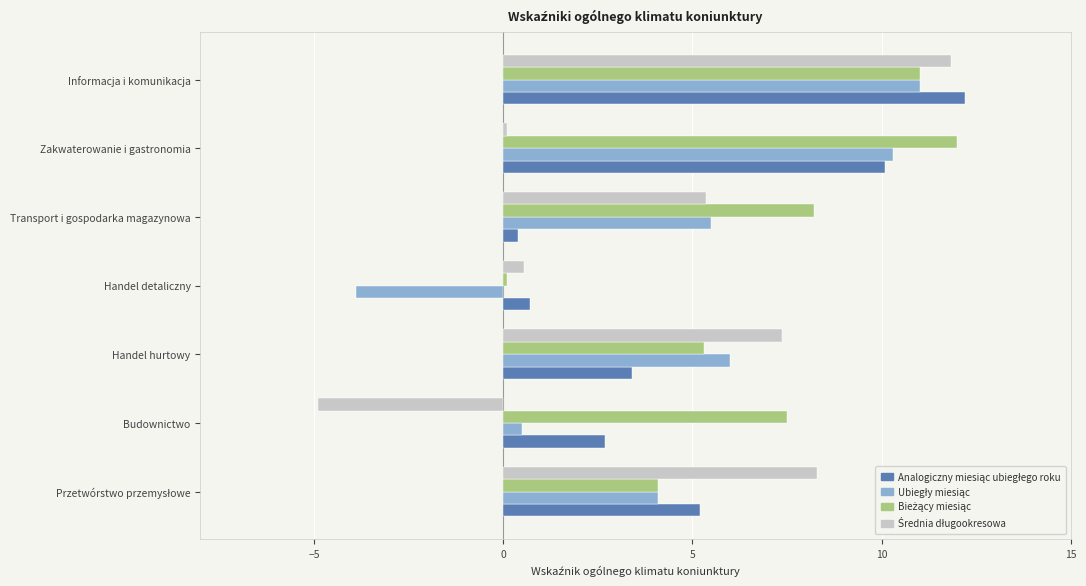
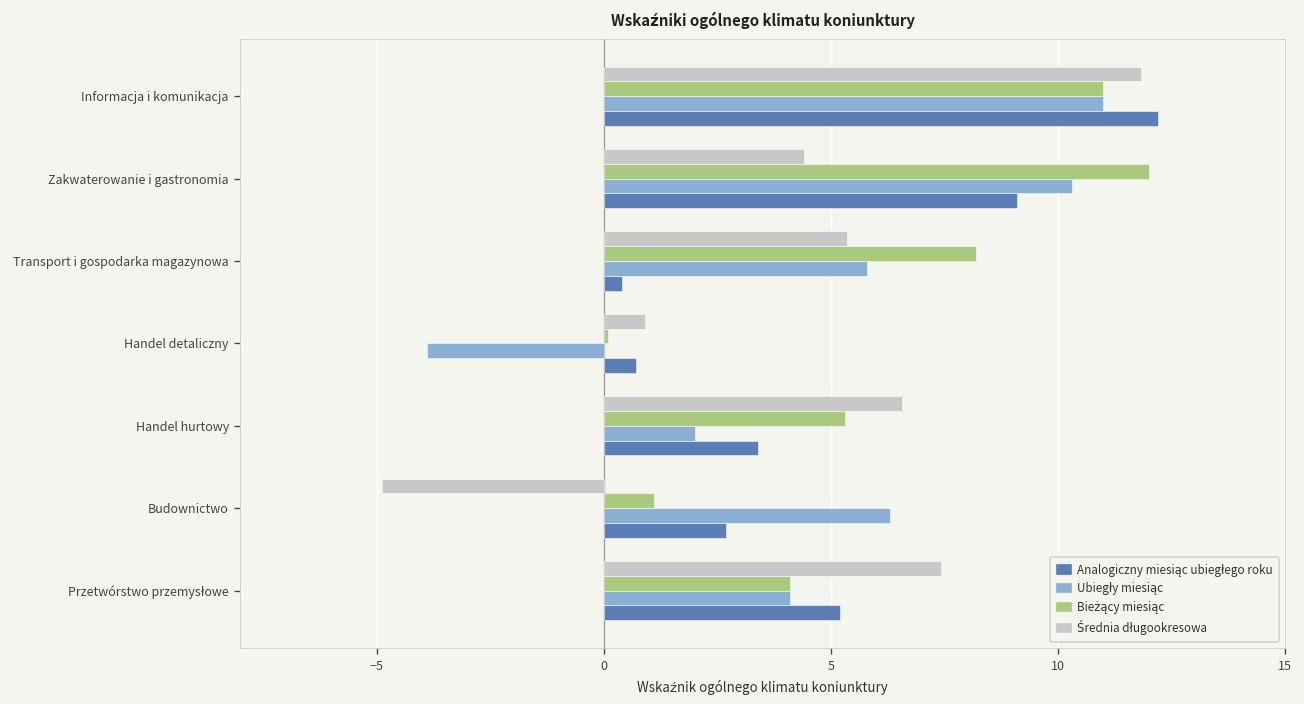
Średnia długookresowa, Zakwaterowanie i gastronomia: 0.1 -> 4.4
Analogiczny miesiąc ubiegłego roku, Zakwaterowanie i gastronomia: 10.1 -> 9.1
Ubiegły miesiąc, Transport i gospodarka magazynowa: 5.5 -> 5.8
Średnia długookresowa, Handel detaliczny: 0.6 -> 0.9
Średnia długookresowa, Handel hurtowy: 7.4 -> 6.6
Ubiegły miesiąc, Handel hurtowy: 6 -> 2
Bieżący miesiąc, Budownictwo: 7.5 -> 1.1
Ubiegły miesiąc, Budownictwo: 0.5 -> 6.3
Średnia długookresowa, Przetwórstwo przemysłowe: 8.3 -> 7.4
